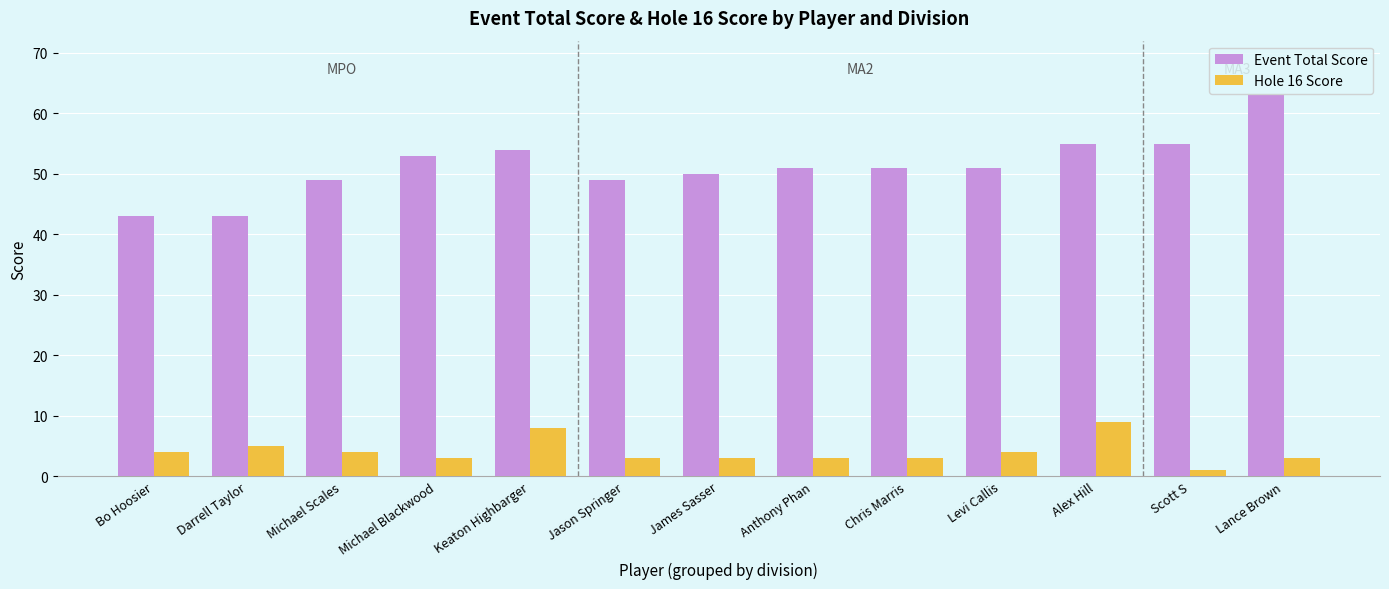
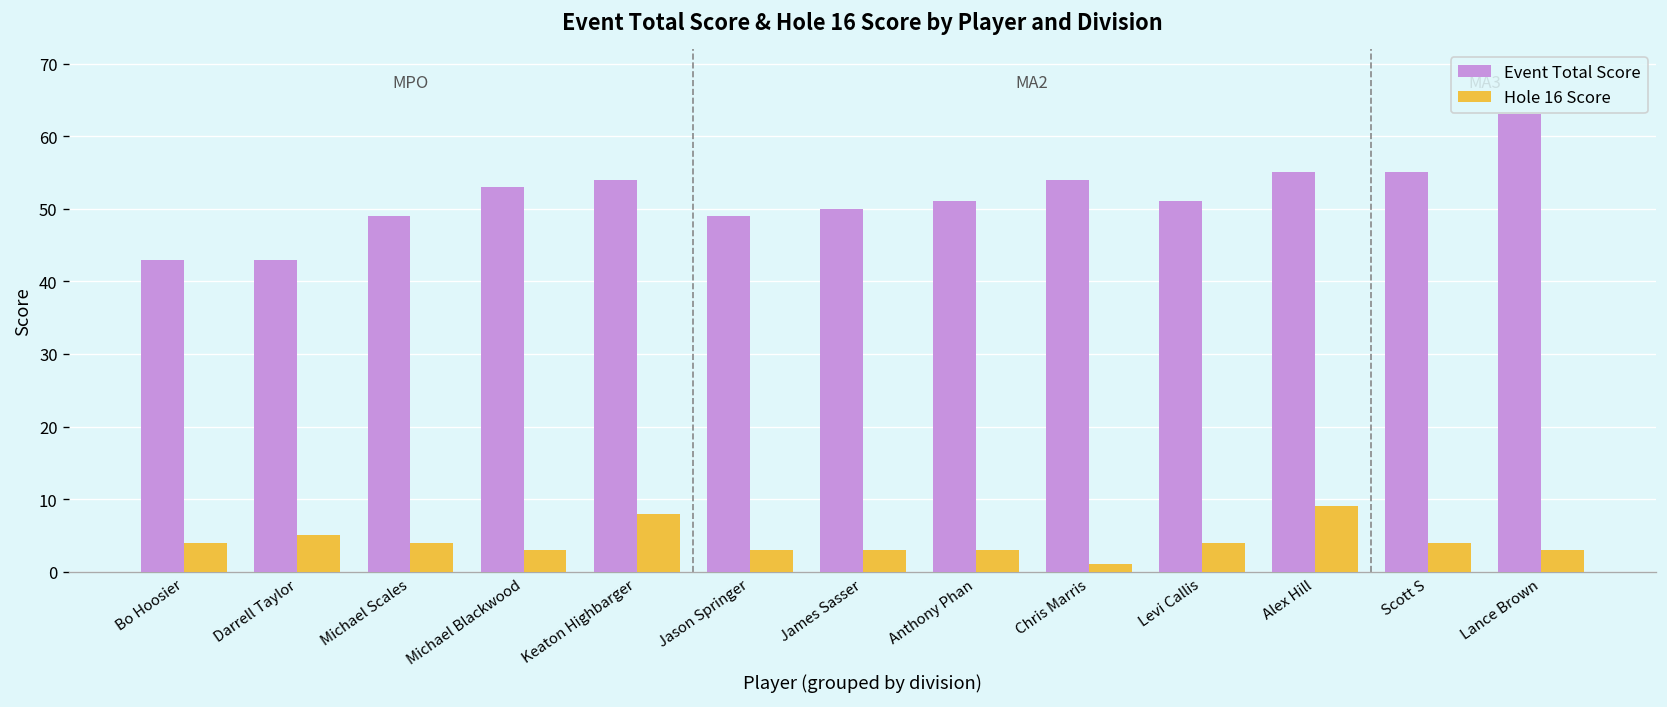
Event Total Score, Chris Marris: 51 -> 54
Hole 16 Score, Chris Marris: 3 -> 1
Hole 16 Score, Scott S: 1 -> 4
